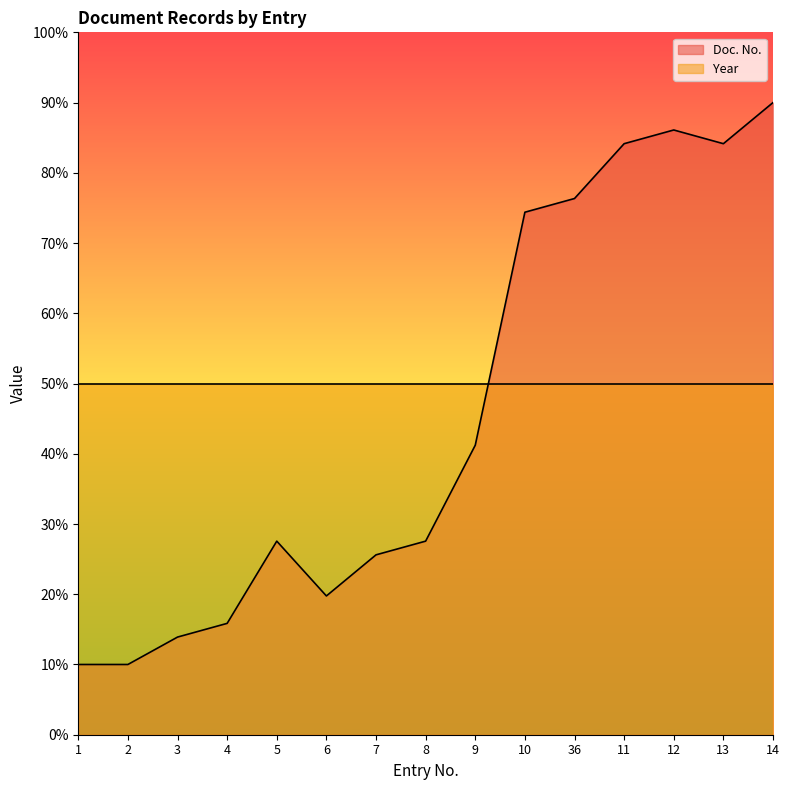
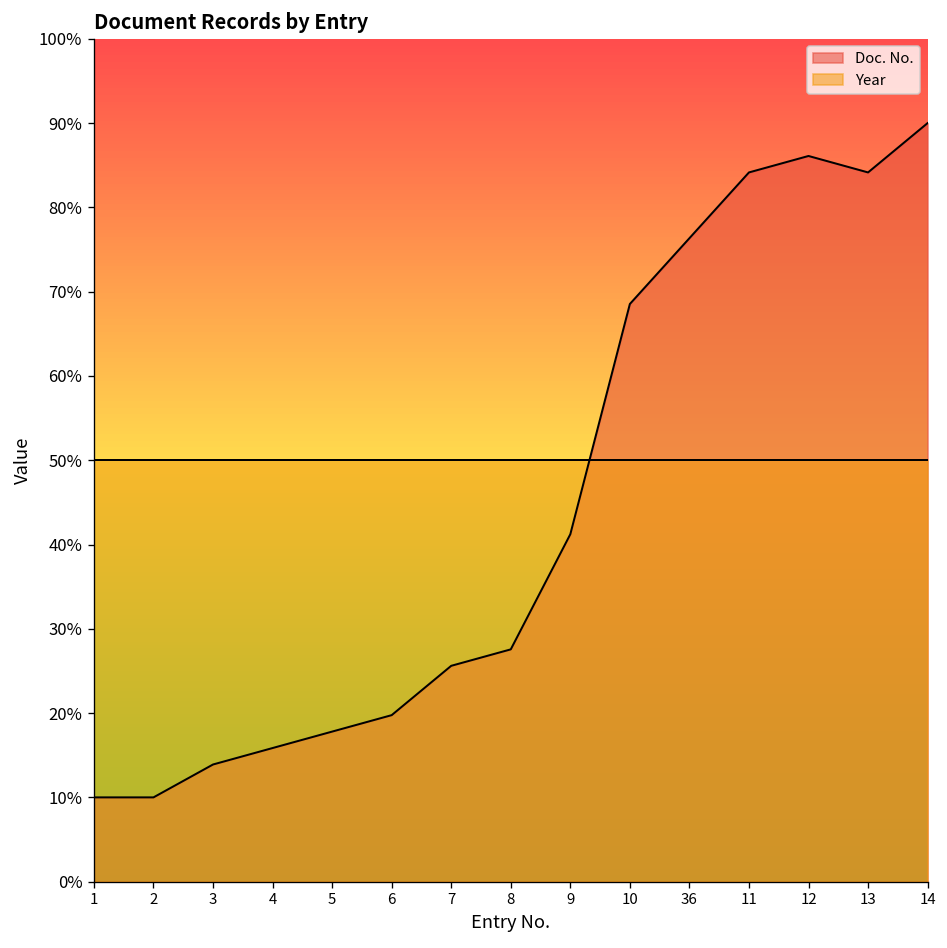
Doc. No., 5: 28% -> 18%
Doc. No., 10: 74% -> 69%
